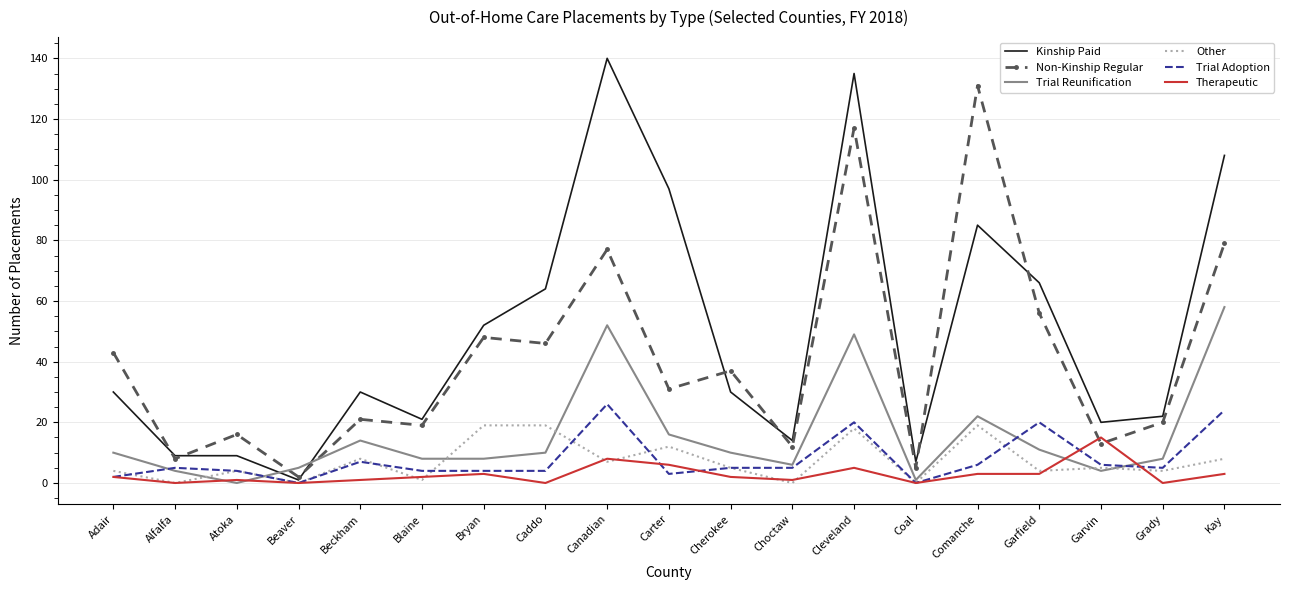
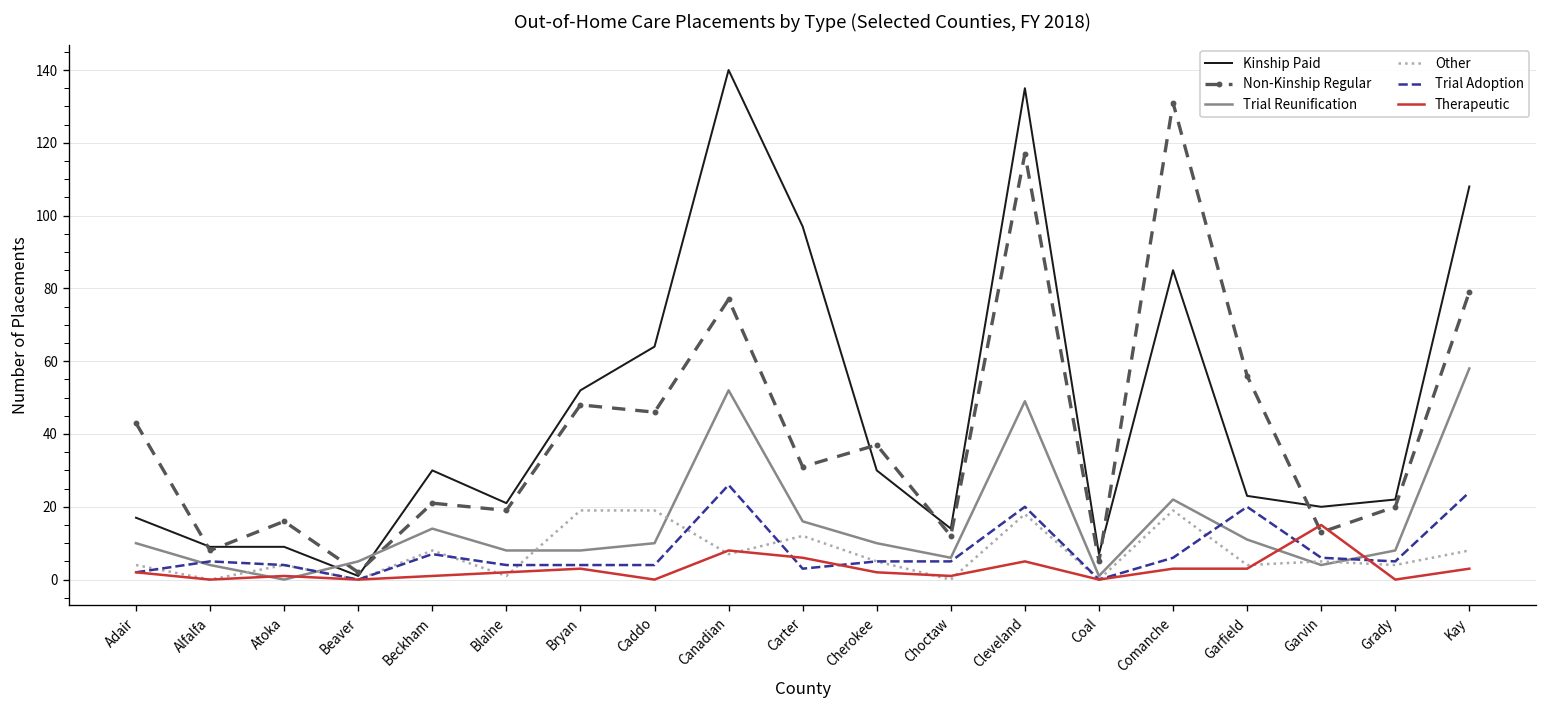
Kinship Paid, Adair: 30 -> 17
Kinship Paid, Garfield: 66 -> 23
